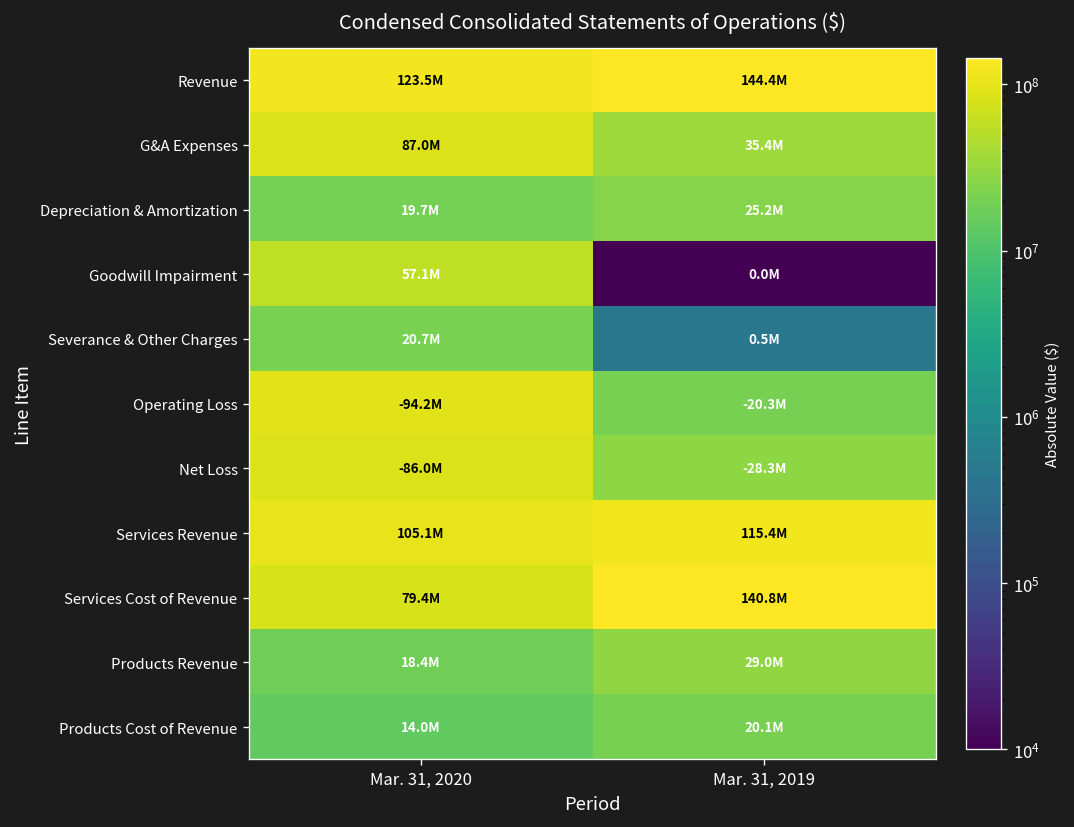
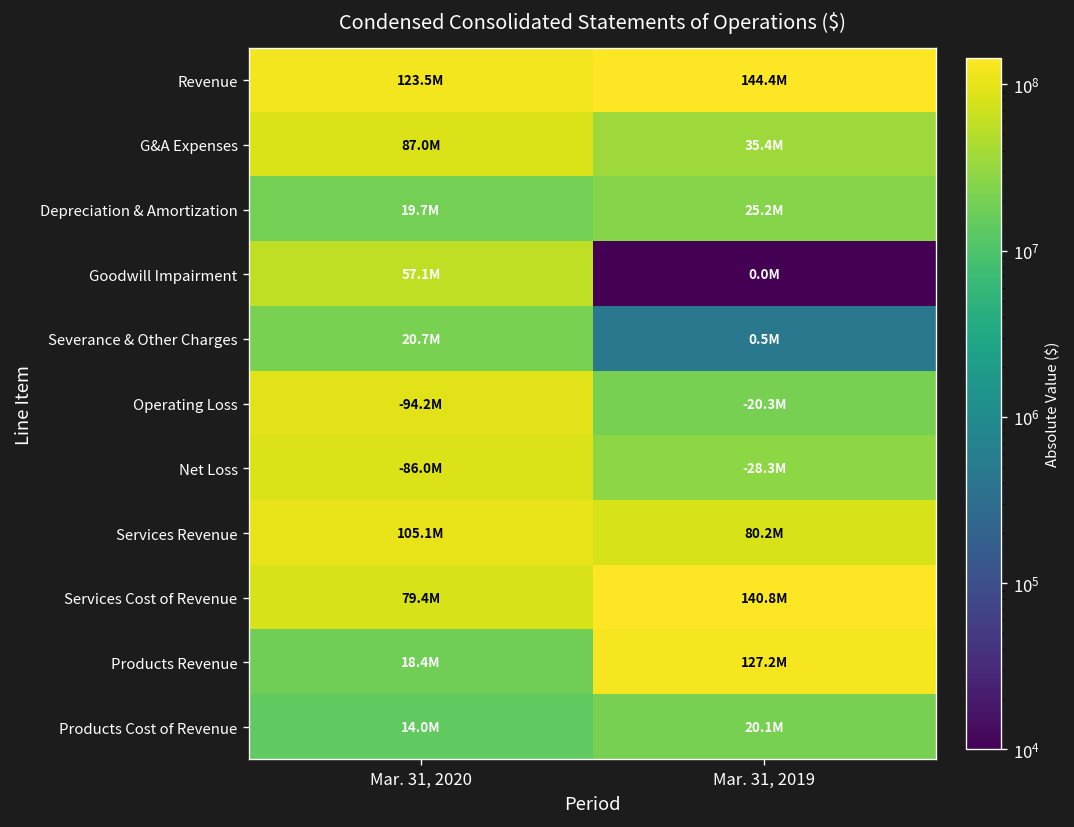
Services Revenue, Mar. 31, 2019: 115.4M -> 80.2M
Products Revenue, Mar. 31, 2019: 29.0M -> 127.2M
